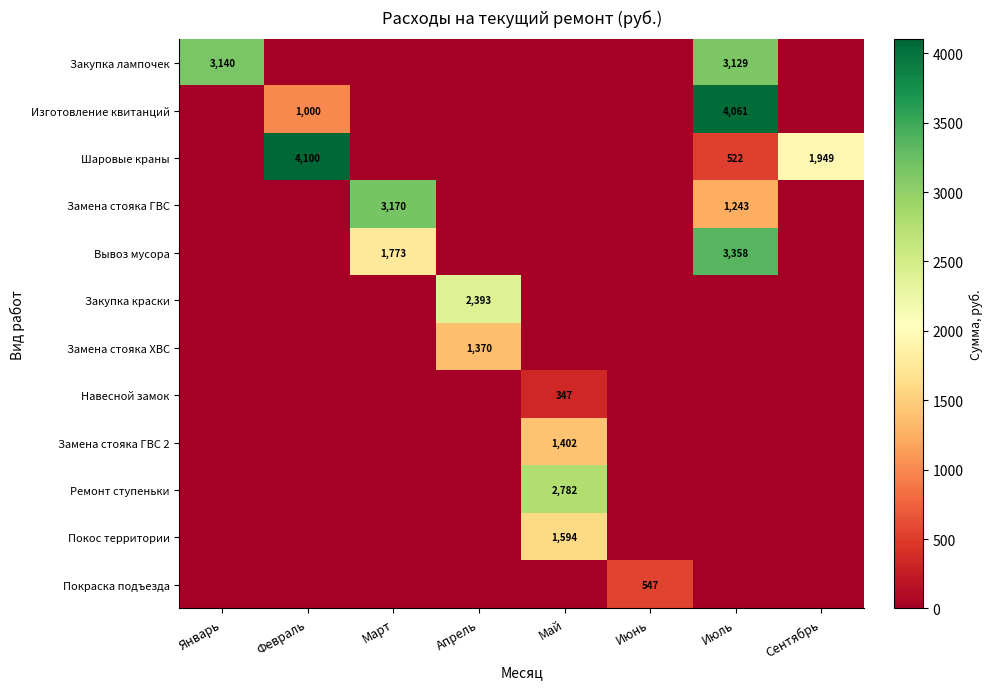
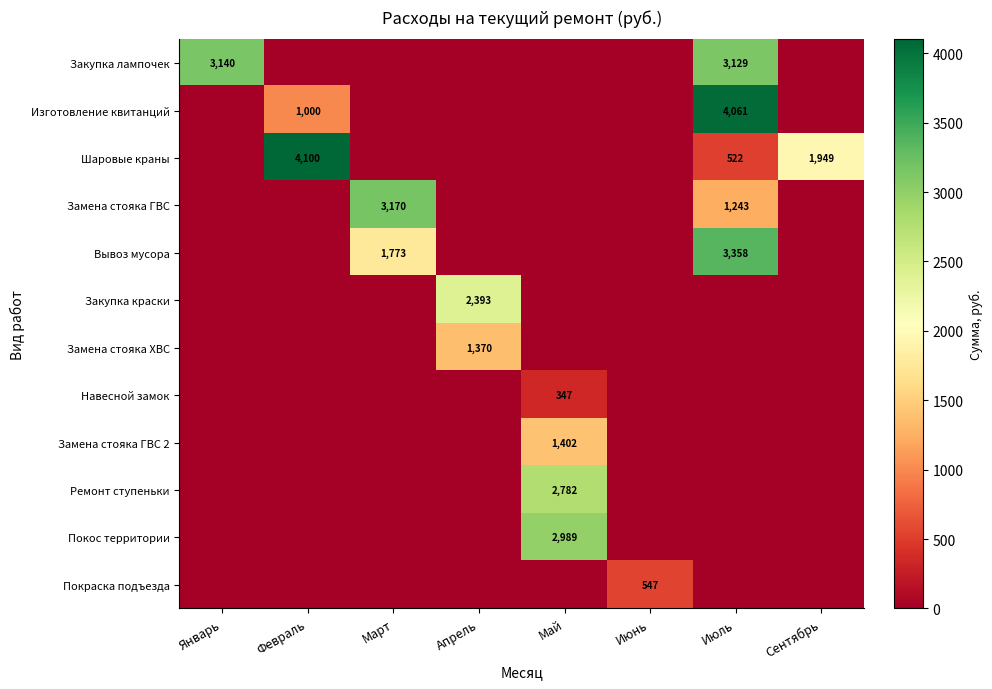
Покос территории, Май: 1,594 -> 2,989
